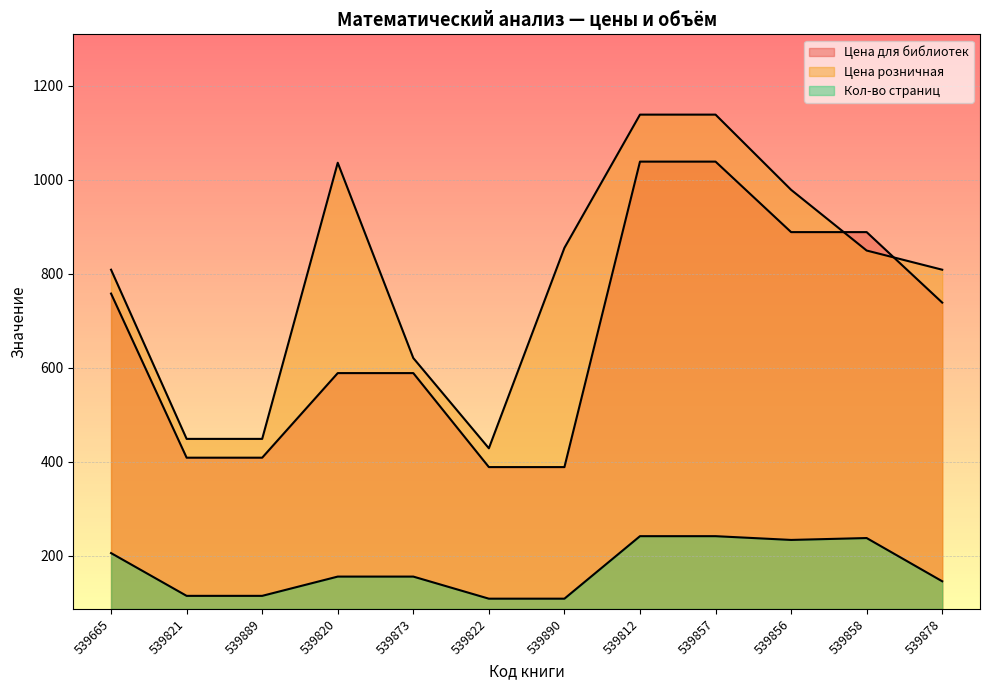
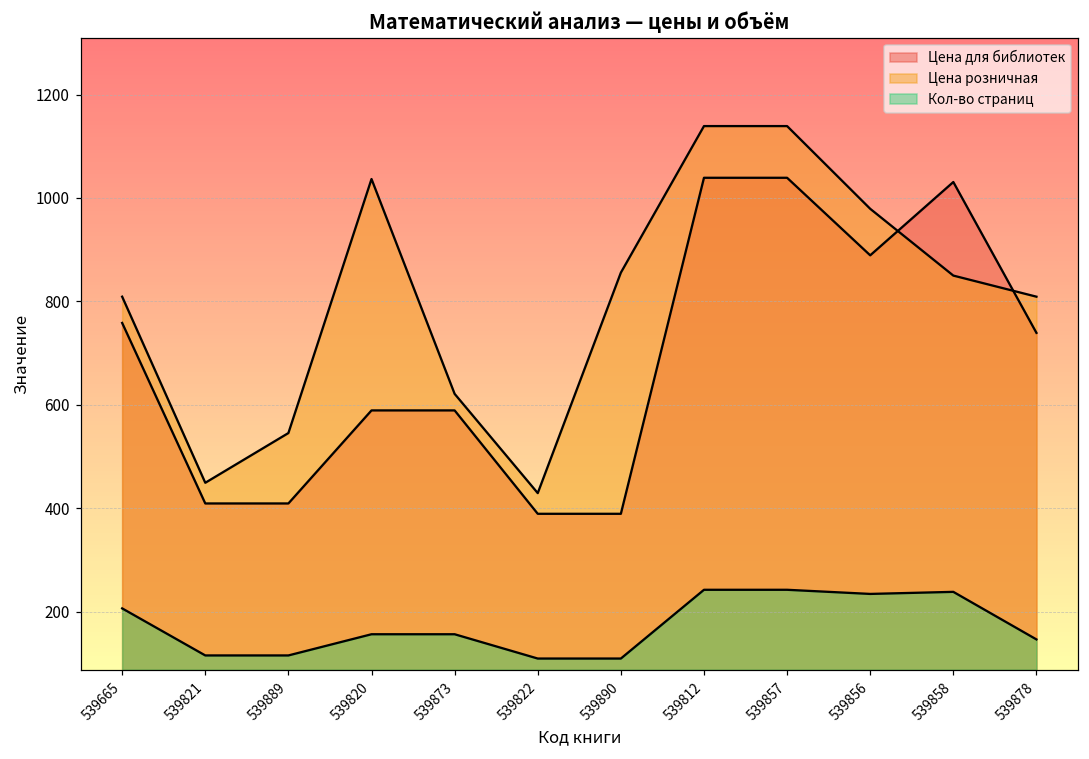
Цена розничная, 539889: 450 -> 550
Цена для библиотек, 539858: 890 -> 1030
